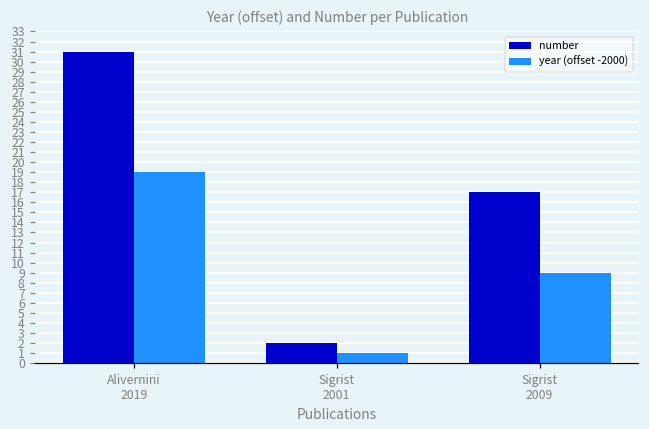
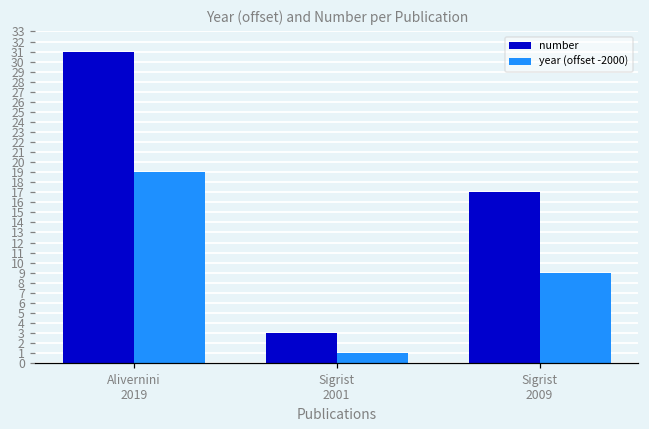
number, Sigrist 2001: 2 -> 3
